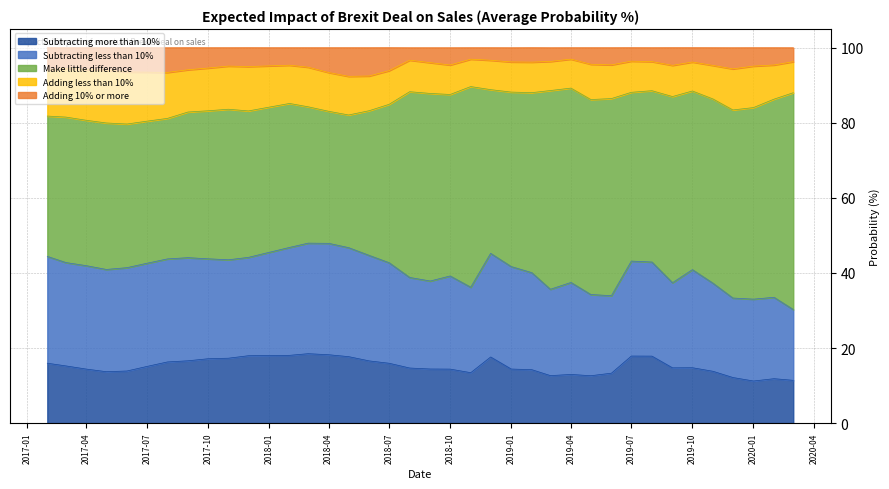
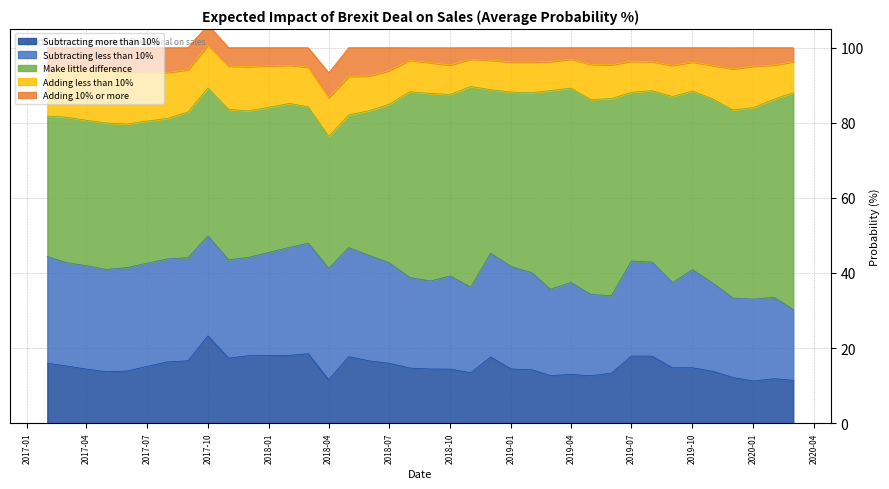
Subtracting more than 10%, 2017-10: 17 -> 23
Subtracting more than 10%, 2018-04: 18 -> 12
